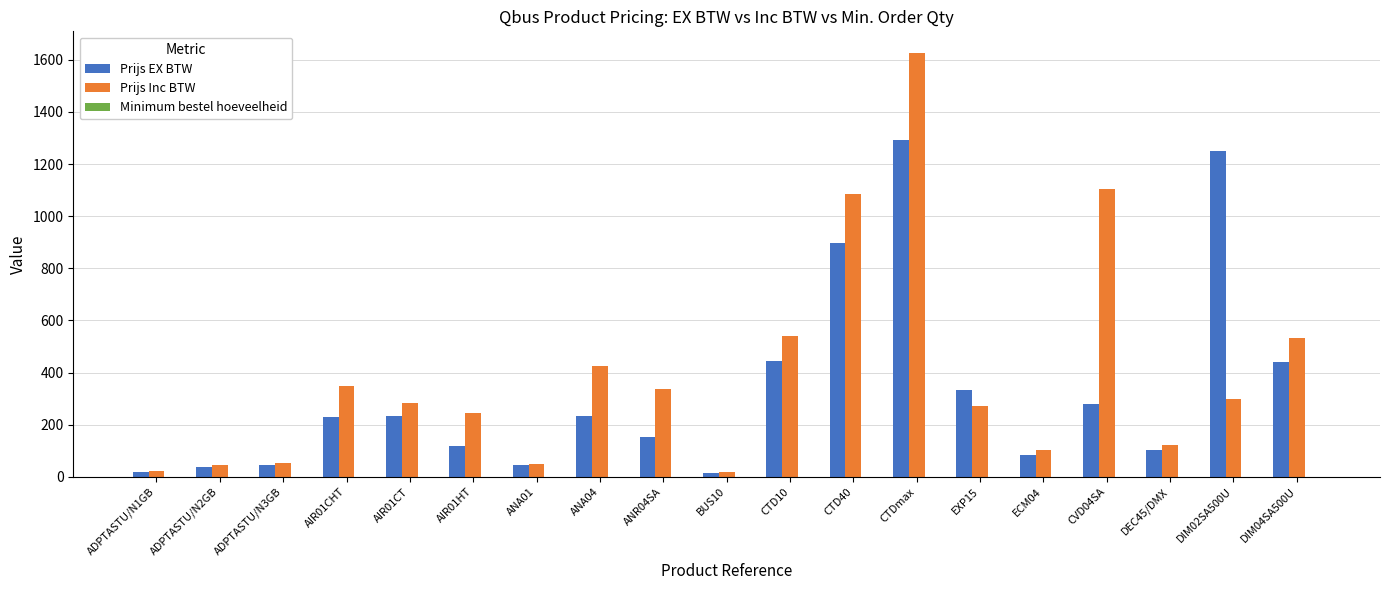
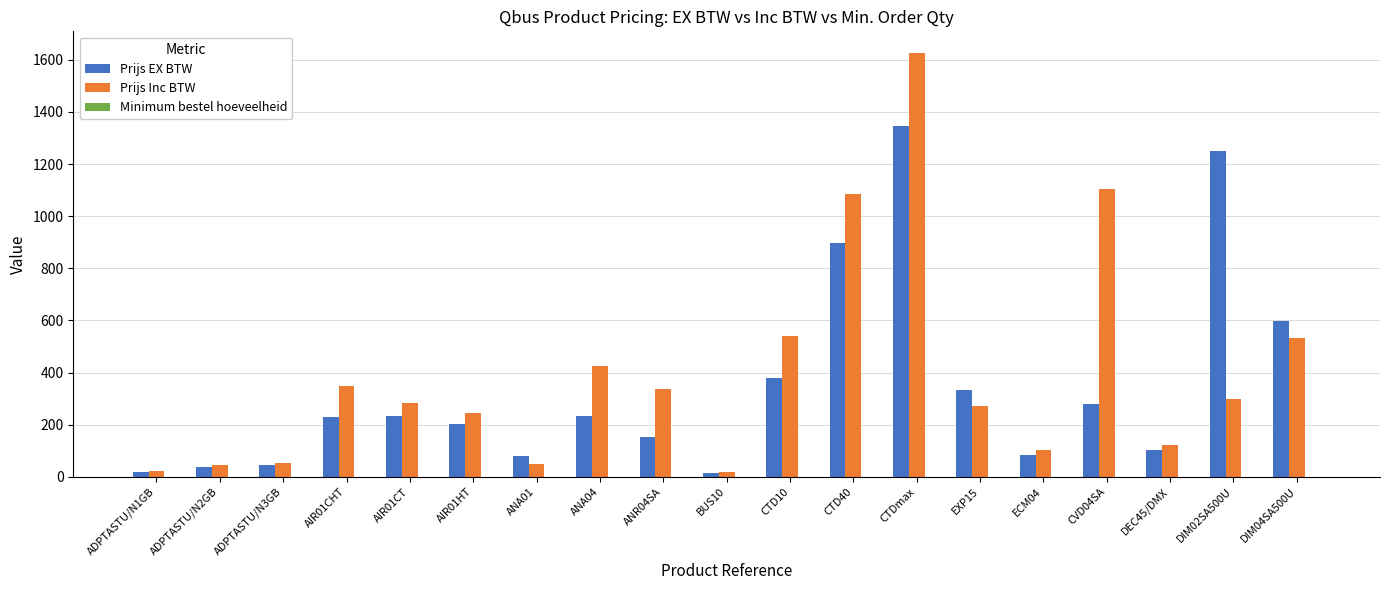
Prijs EX BTW, AIR01HT: 120 -> 200
Prijs EX BTW, ANA01: 50 -> 80
Prijs EX BTW, CTD10: 450 -> 380
Prijs EX BTW, CTDmax: 1290 -> 1350
Prijs EX BTW, DIM04SA500U: 440 -> 600
